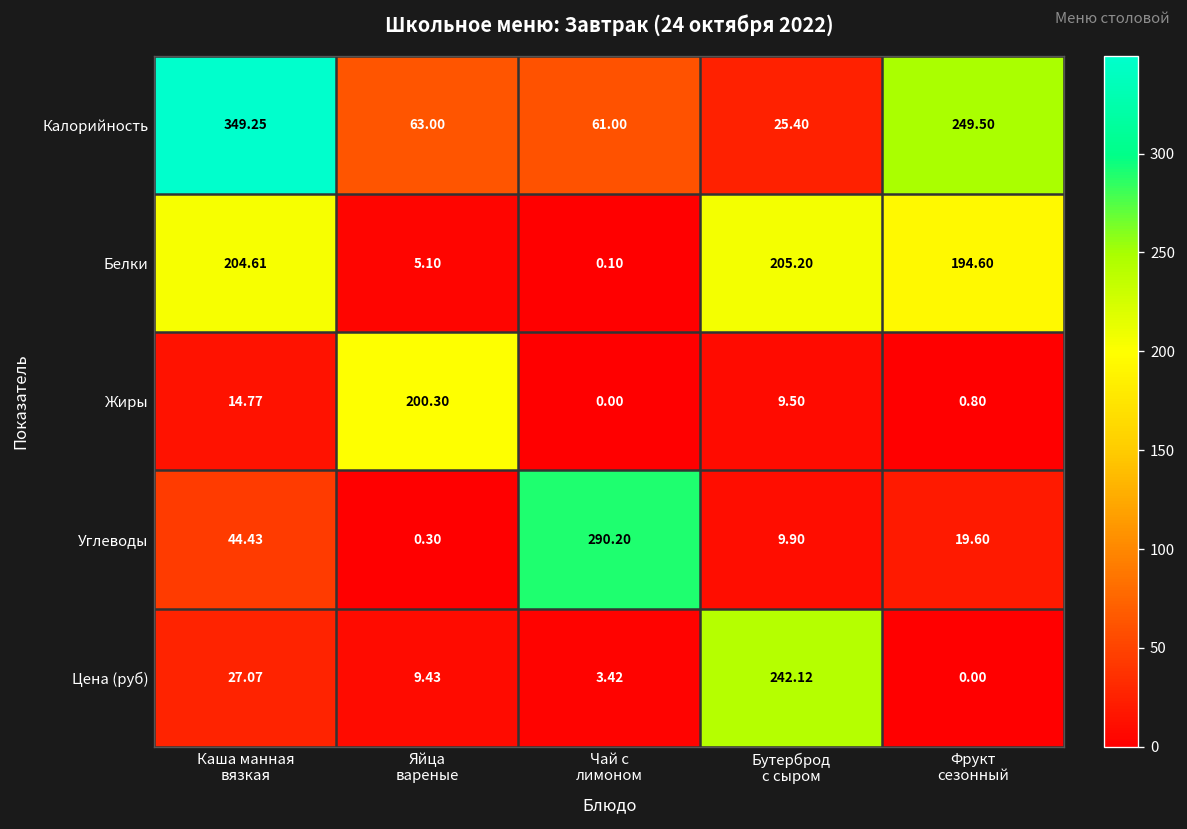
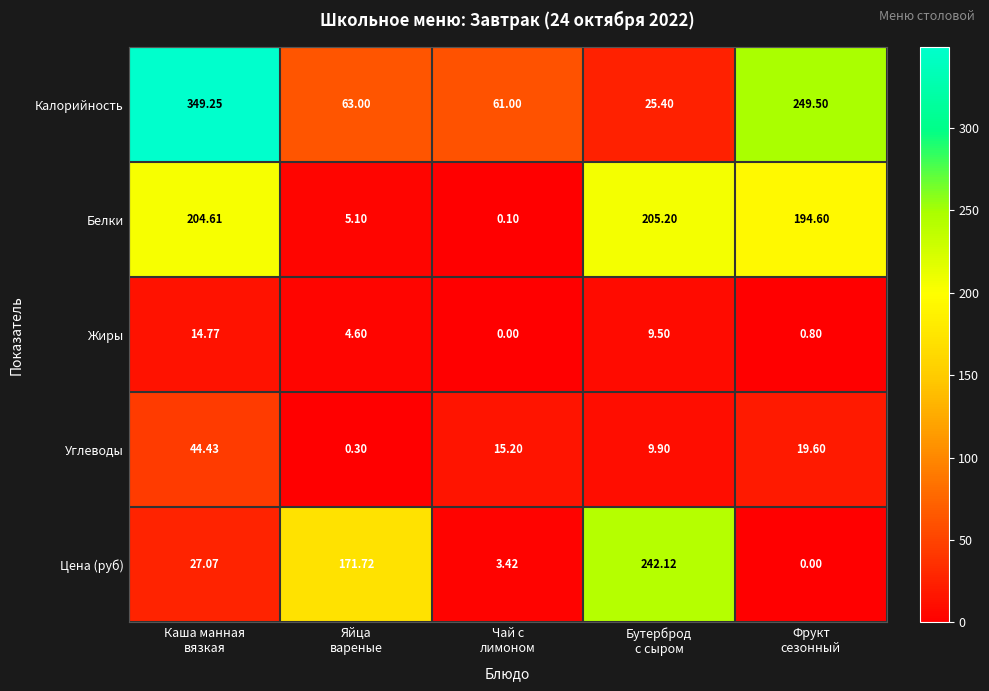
Жиры, Яйца вареные: 200.30 -> 4.60
Углеводы, Чай с лимоном: 290.20 -> 15.20
Цена (руб), Яйца вареные: 9.43 -> 171.72
